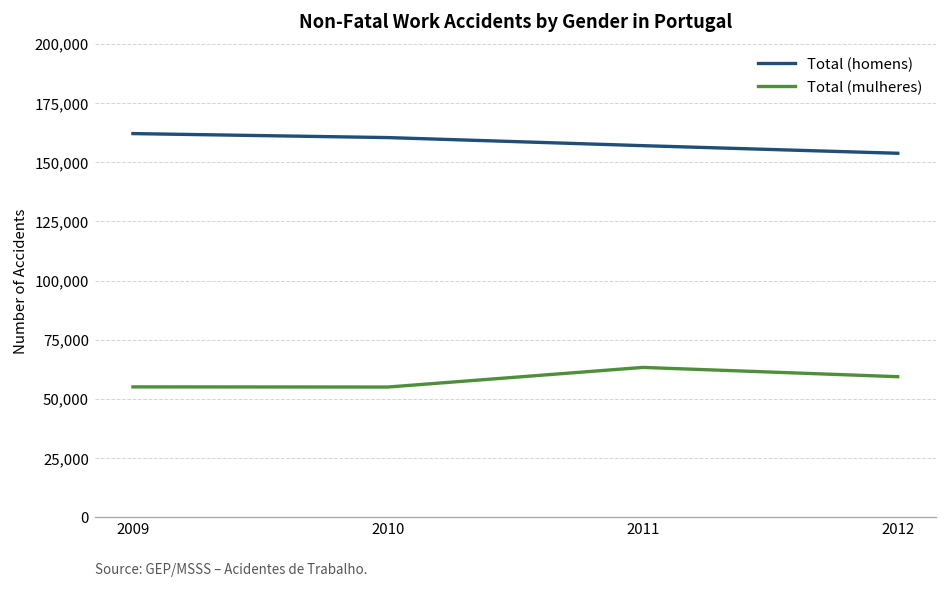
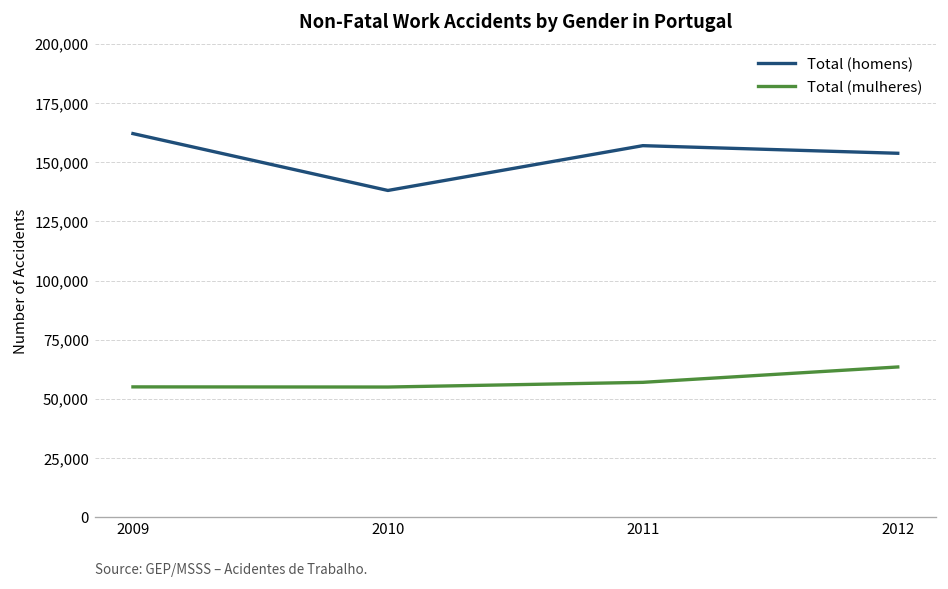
Total (homens), 2010: 160,000 -> 138,000
Total (mulheres), 2011: 63,000 -> 57,000
Total (mulheres), 2012: 59,000 -> 63,000
